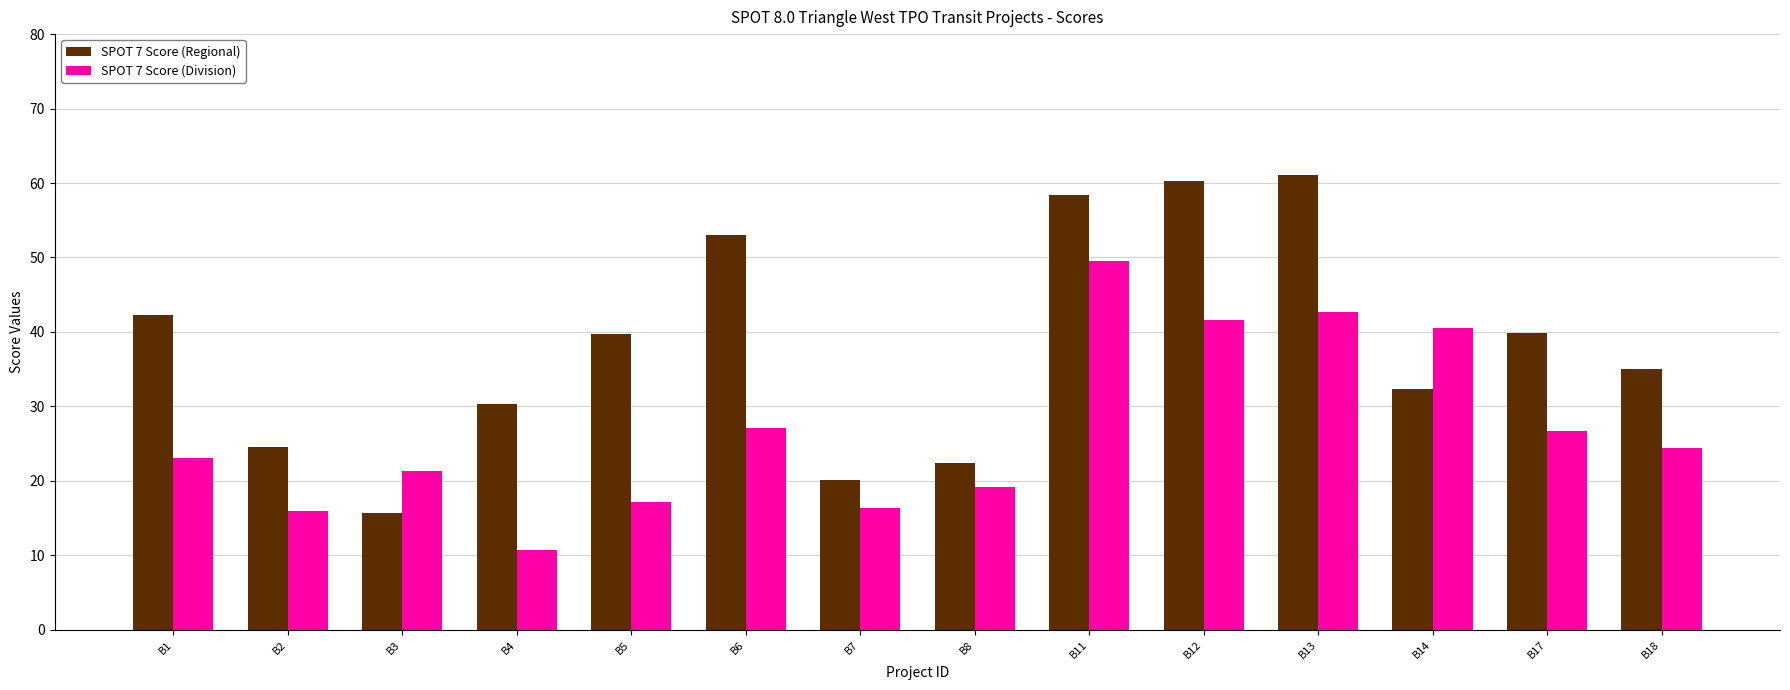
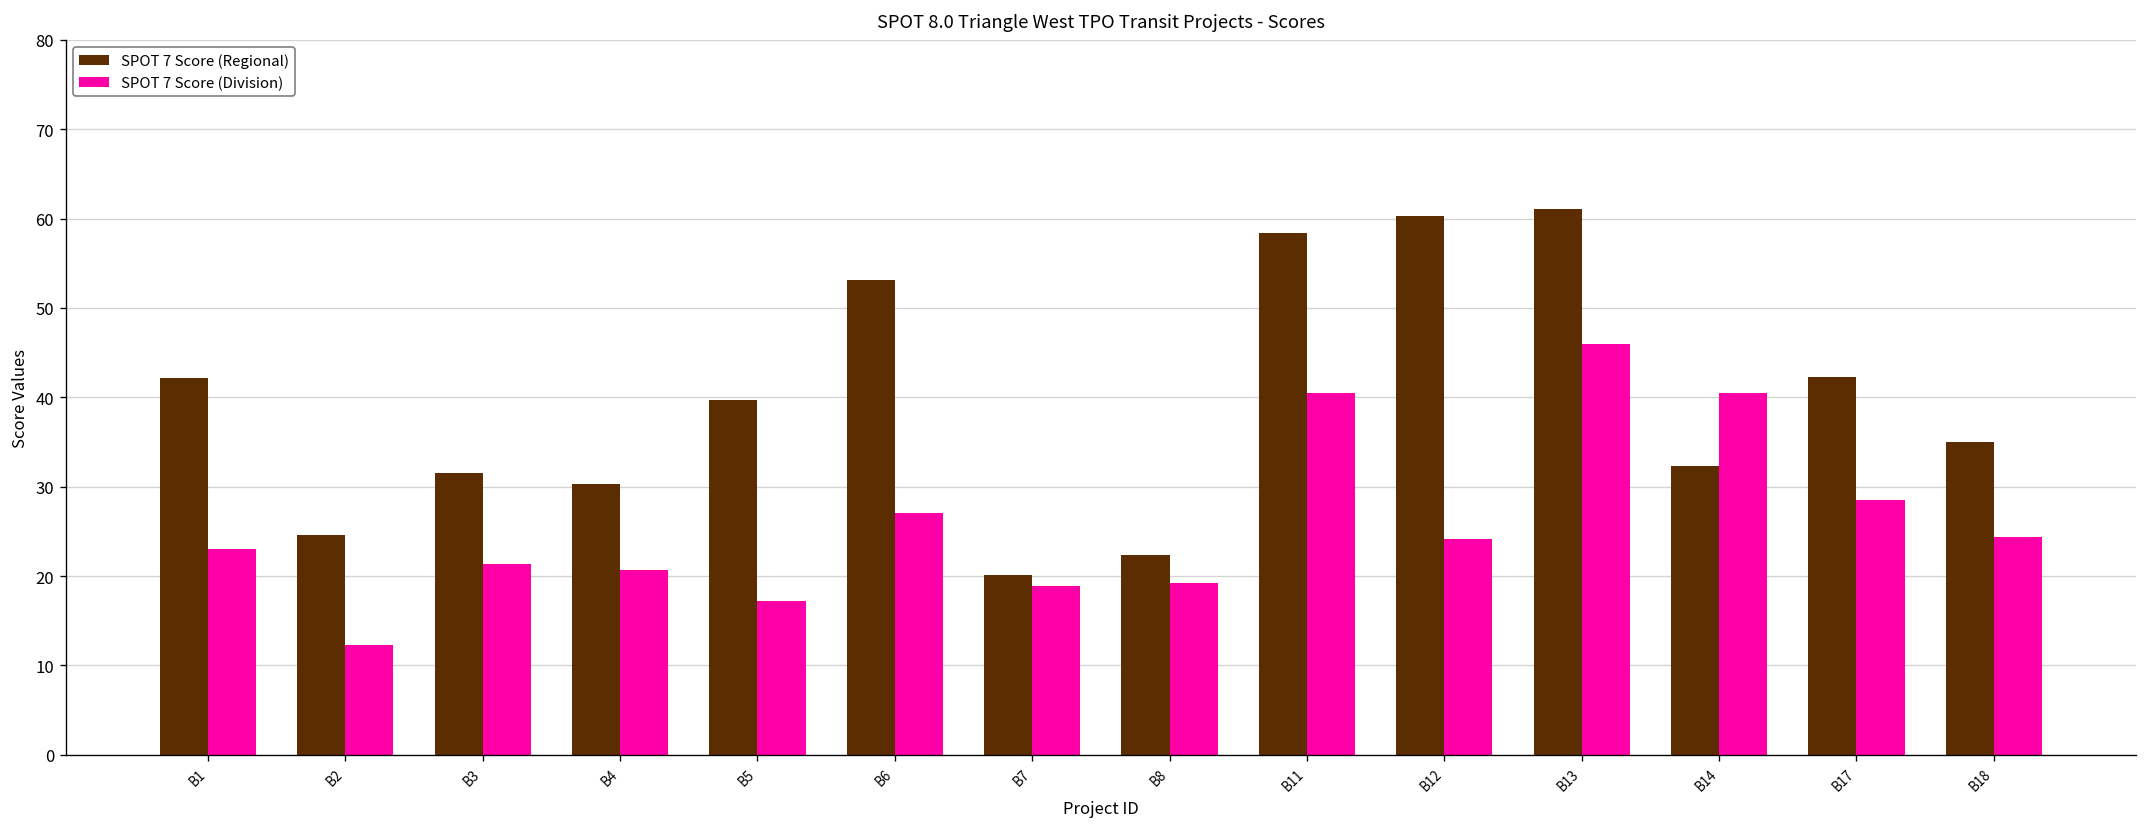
SPOT 7 Score (Division), B2: 16 -> 12
SPOT 7 Score (Regional), B3: 16 -> 31
SPOT 7 Score (Division), B4: 11 -> 21
SPOT 7 Score (Division), B7: 16 -> 19
SPOT 7 Score (Division), B11: 49 -> 40
SPOT 7 Score (Division), B12: 42 -> 24
SPOT 7 Score (Division), B13: 43 -> 46
SPOT 7 Score (Regional), B17: 40 -> 42
SPOT 7 Score (Division), B17: 27 -> 29
